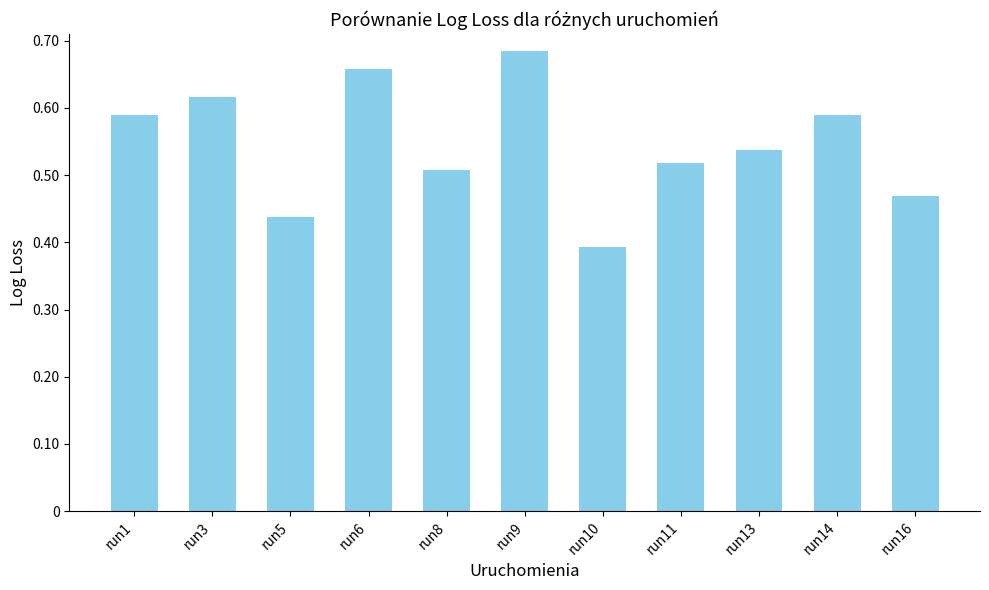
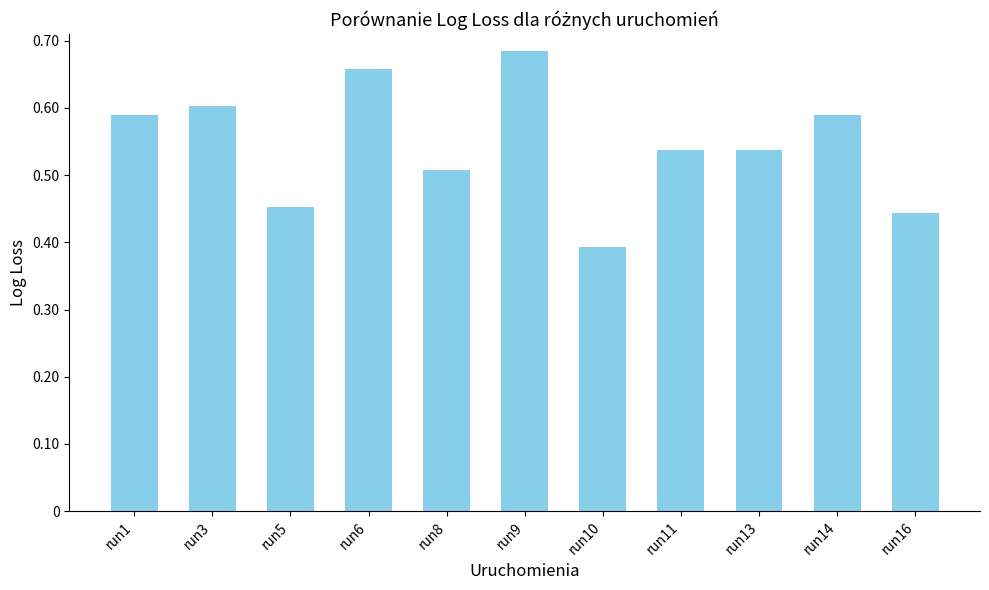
run3: 0.62 -> 0.60
run5: 0.44 -> 0.45
run11: 0.52 -> 0.54
run16: 0.47 -> 0.44
